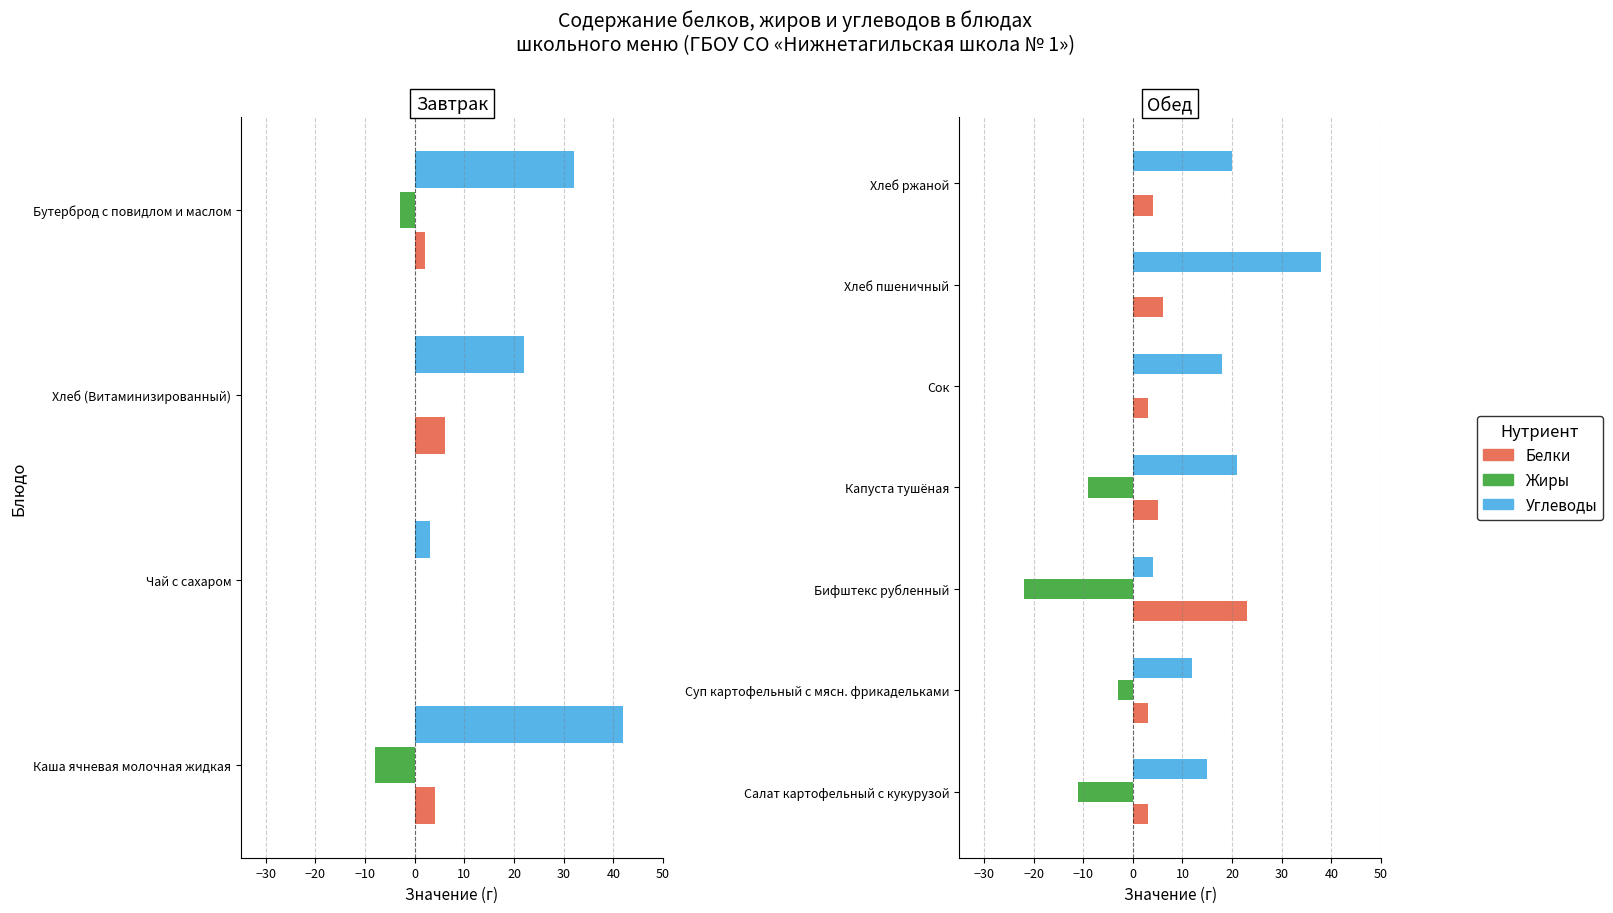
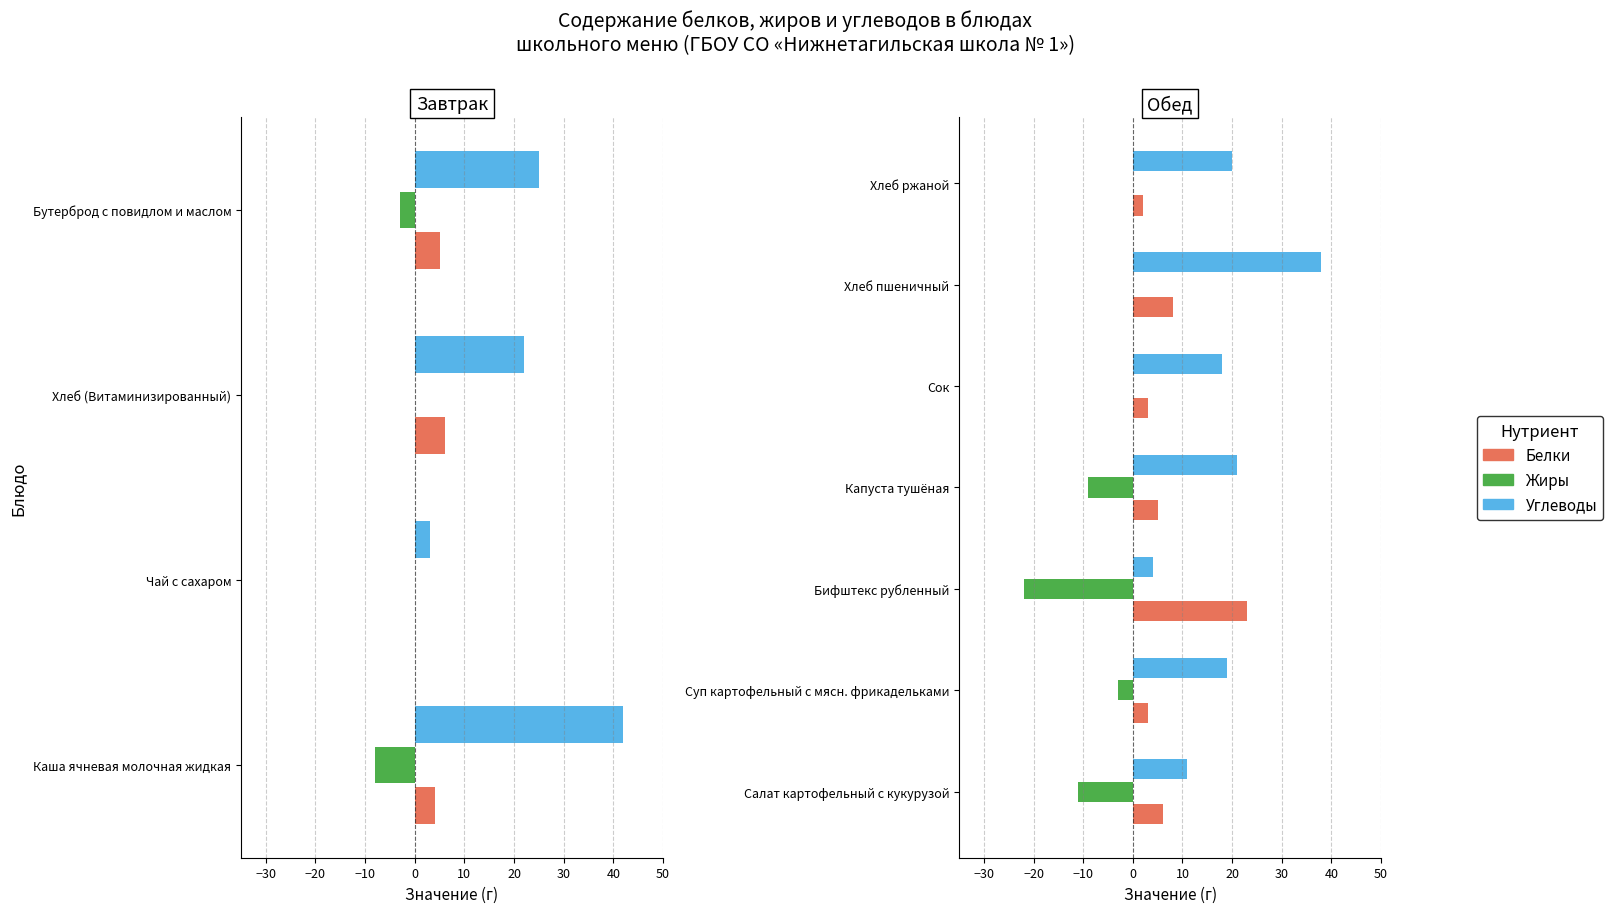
Завтрак, Углеводы, Бутерброд с повидлом и маслом: 32 -> 25
Завтрак, Белки, Бутерброд с повидлом и маслом: 2 -> 5
Обед, Белки, Хлеб ржаной: 4 -> 2
Обед, Белки, Хлеб пшеничный: 6 -> 8
Обед, Углеводы, Суп картофельный с мясн. фрикадельками: 12 -> 19
Обед, Углеводы, Салат картофельный с кукурузой: 15 -> 11
Обед, Белки, Салат картофельный с кукурузой: 3 -> 6
